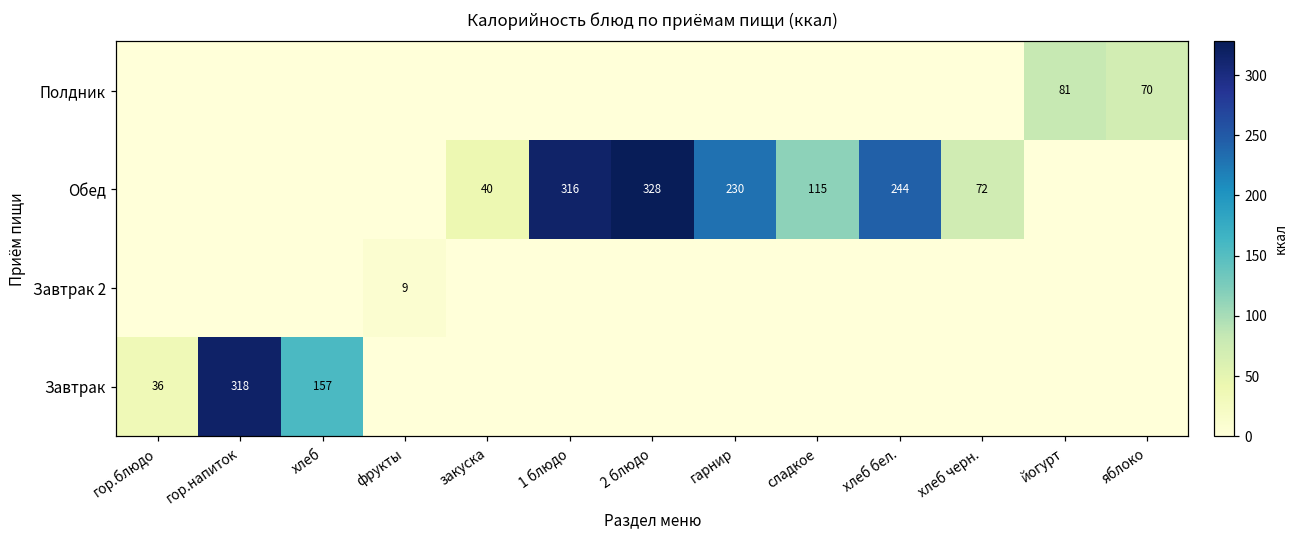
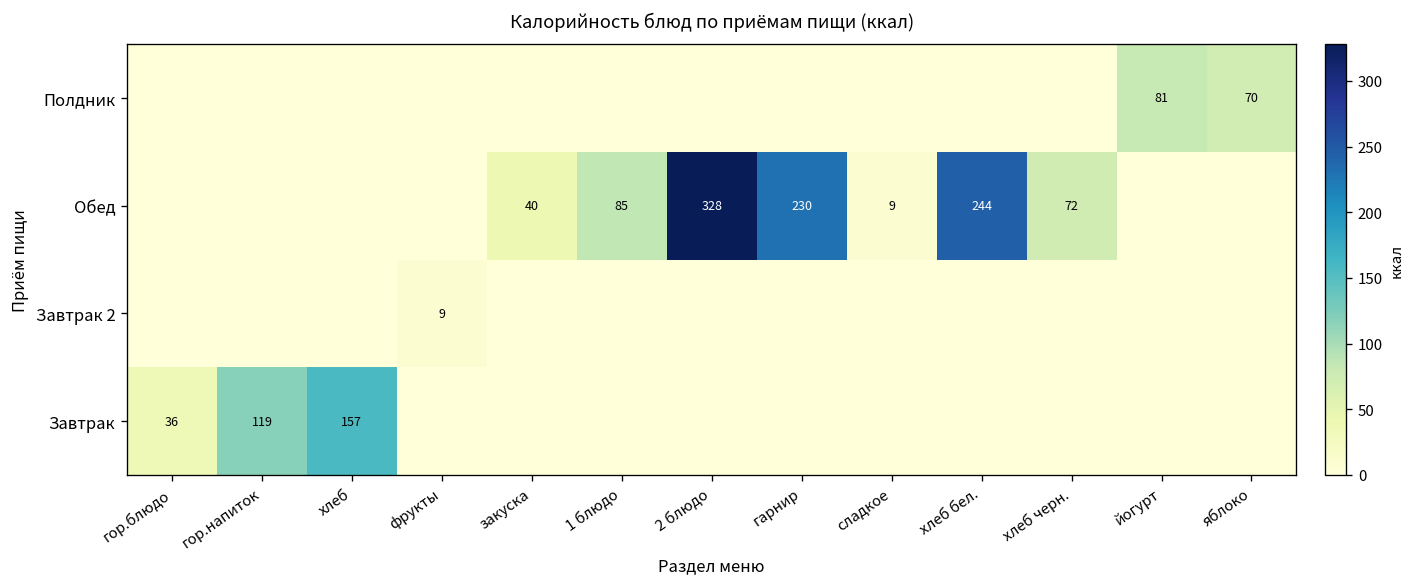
Обед, 1 блюдо: 316 -> 85
Обед, сладкое: 115 -> 9
Завтрак, гор.напиток: 318 -> 119
